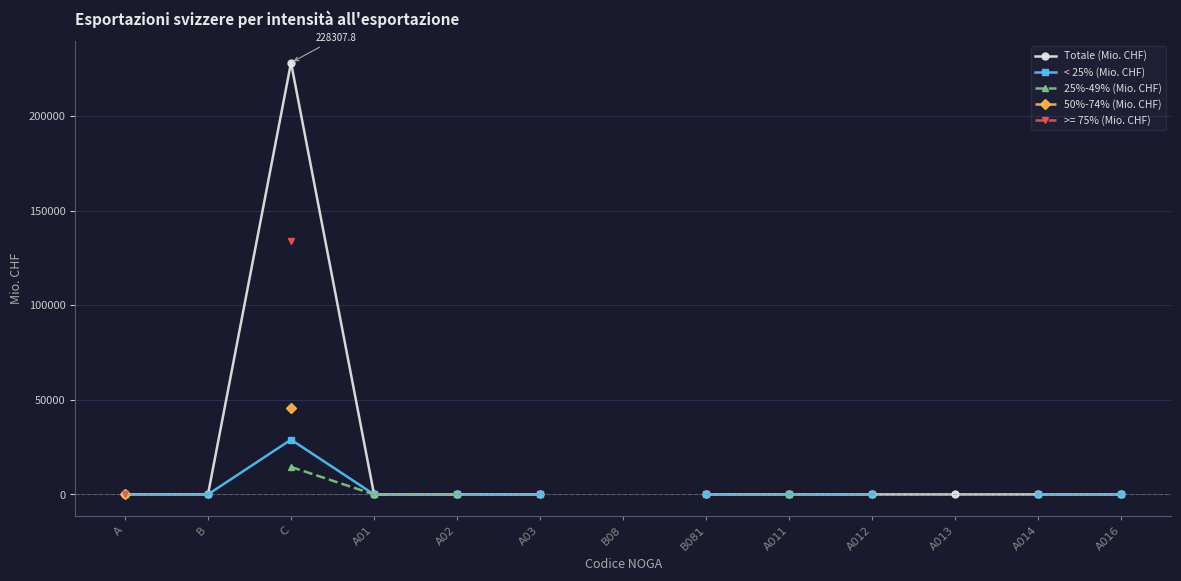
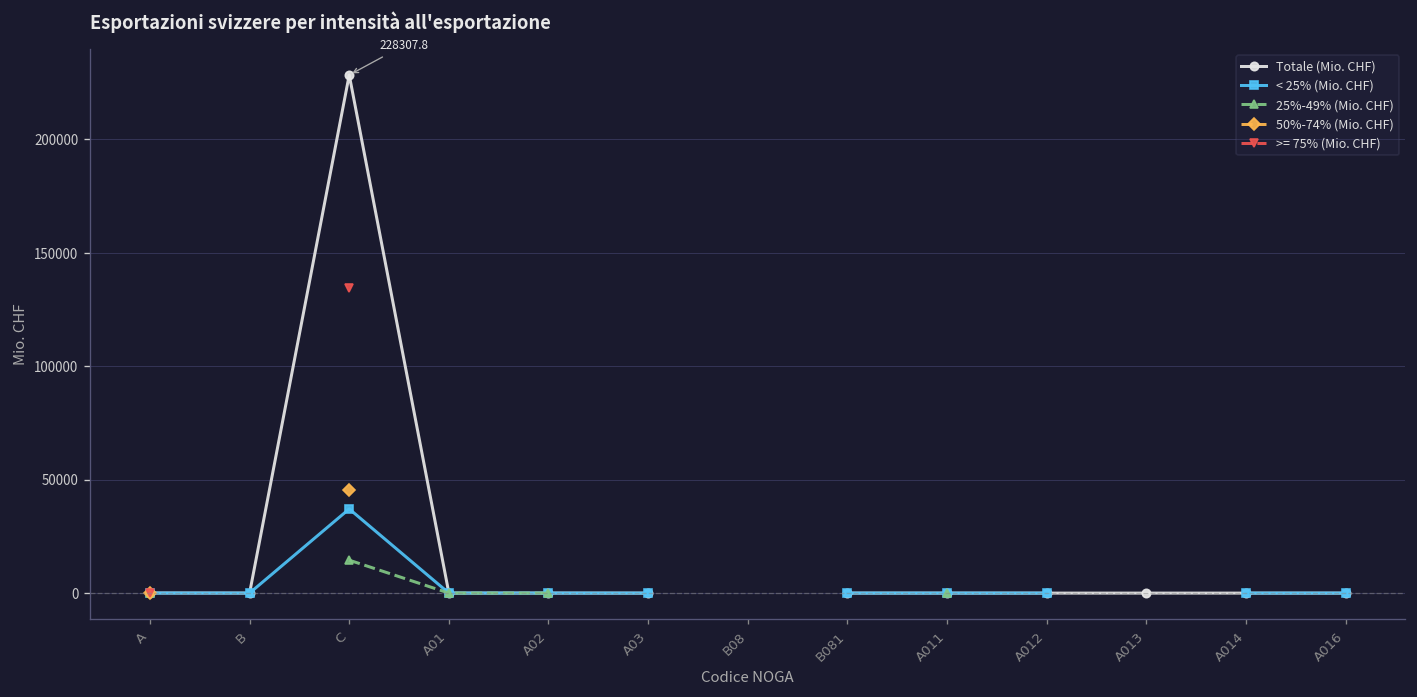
< 25% (Mio. CHF), C: 29000 -> 37000
